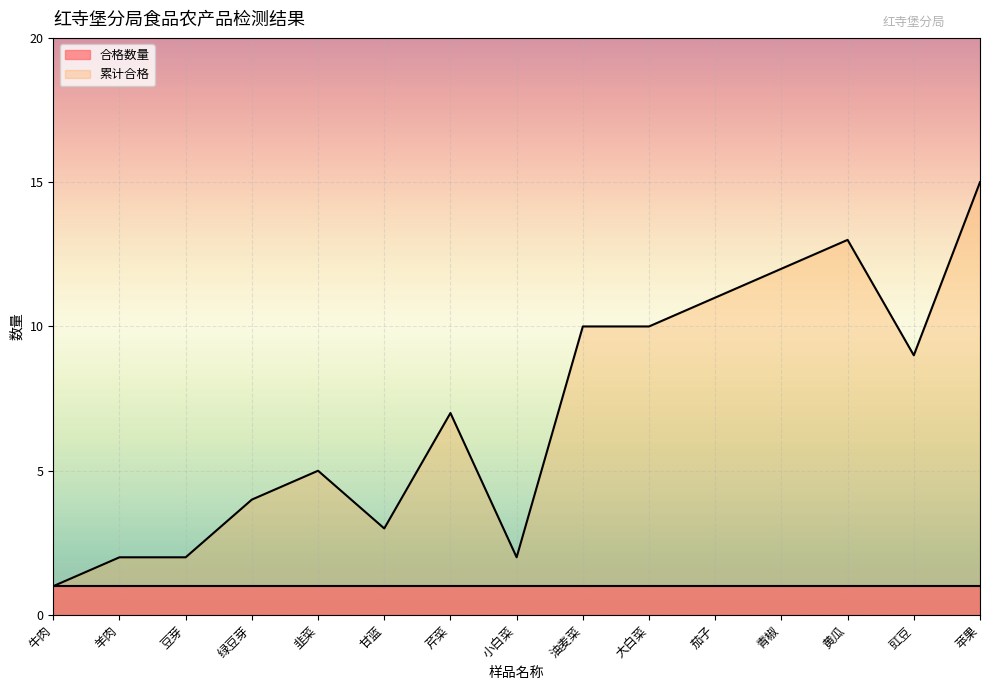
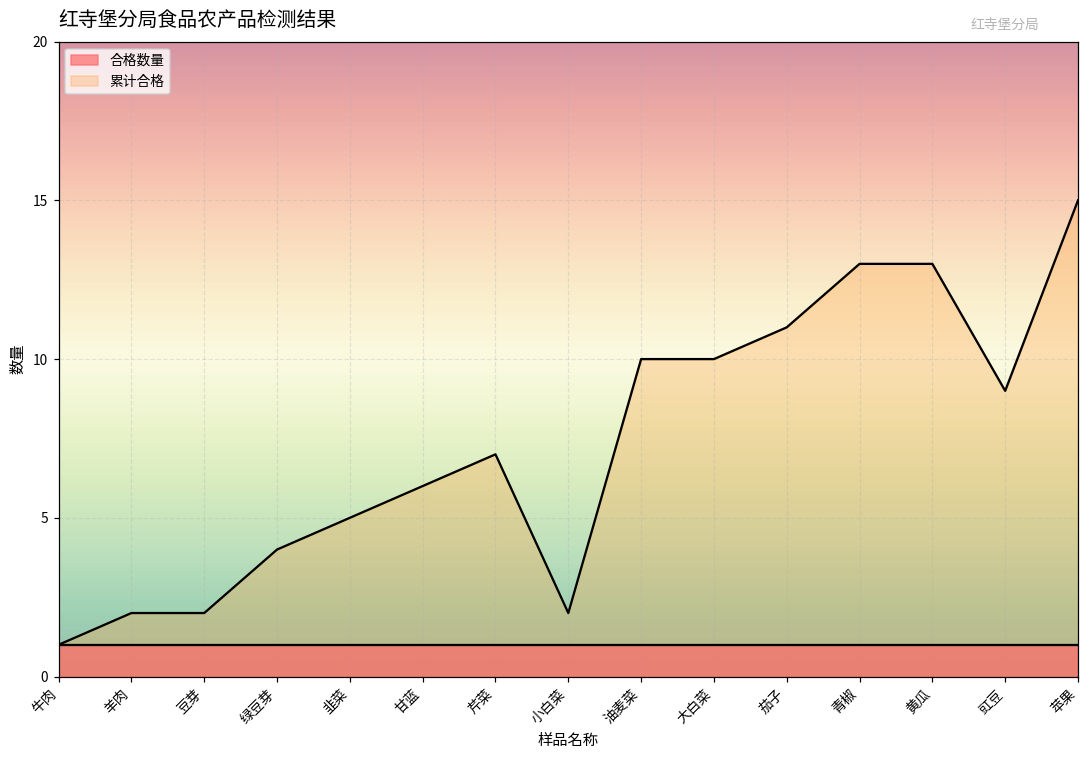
累计合格, 甘蓝: 3 -> 6
累计合格, 青椒: 12 -> 13
